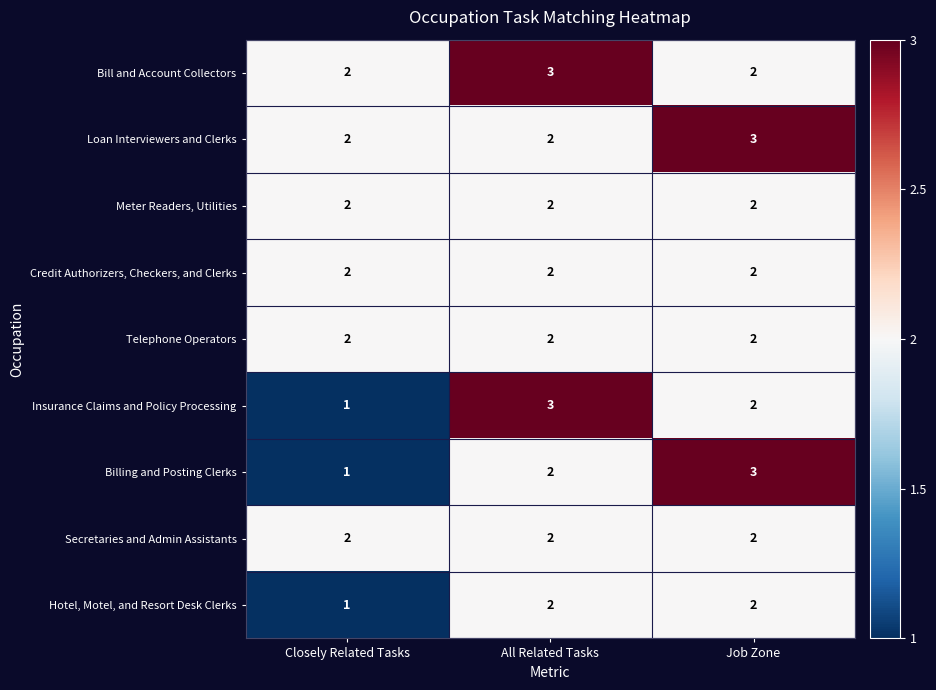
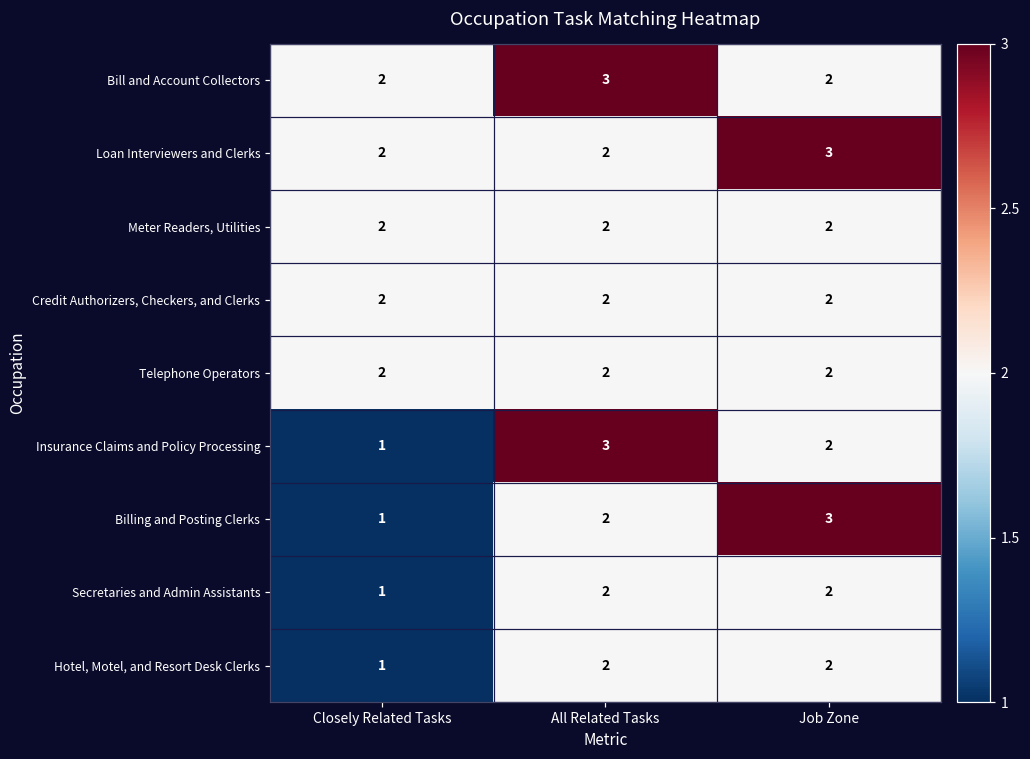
Secretaries and Admin Assistants, Closely Related Tasks: 2 -> 1
